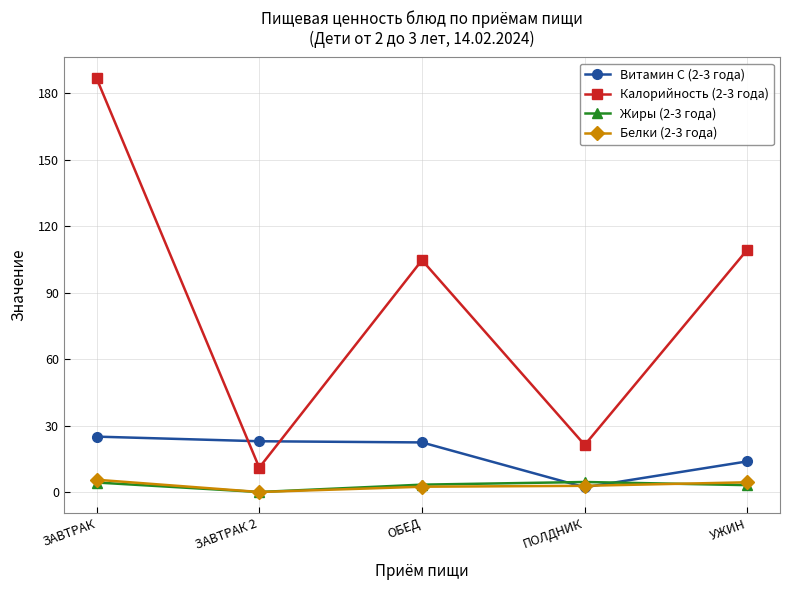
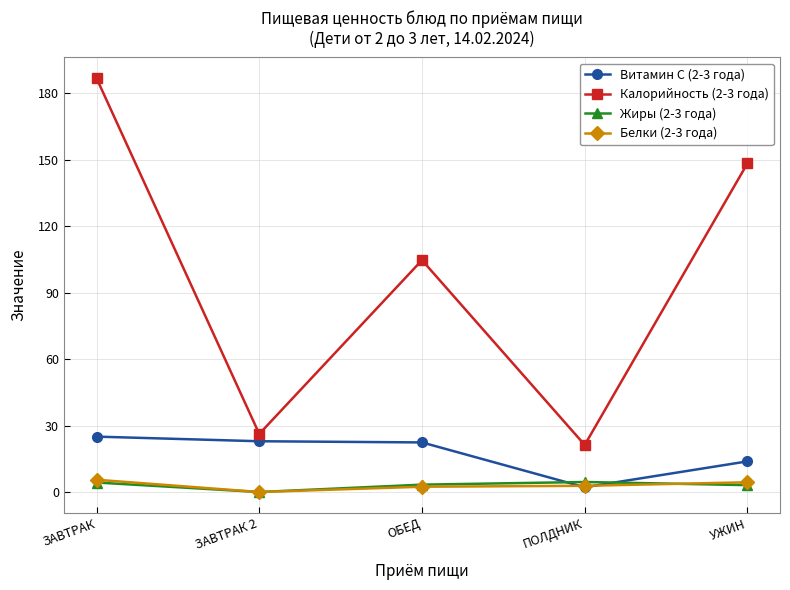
Калорийность (2-3 года), ЗАВТРАК 2: 11 -> 26
Калорийность (2-3 года), УЖИН: 110 -> 148
